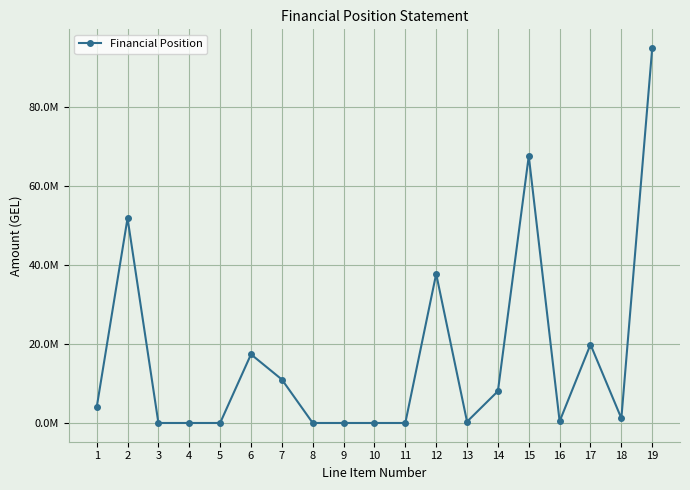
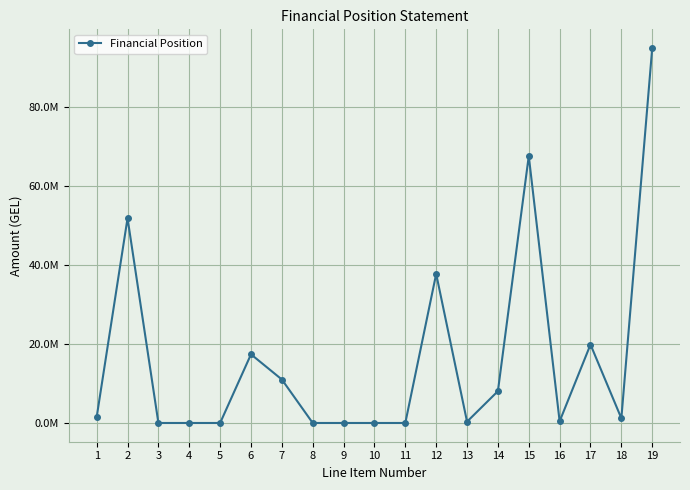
1: 4000000 -> 1000000
